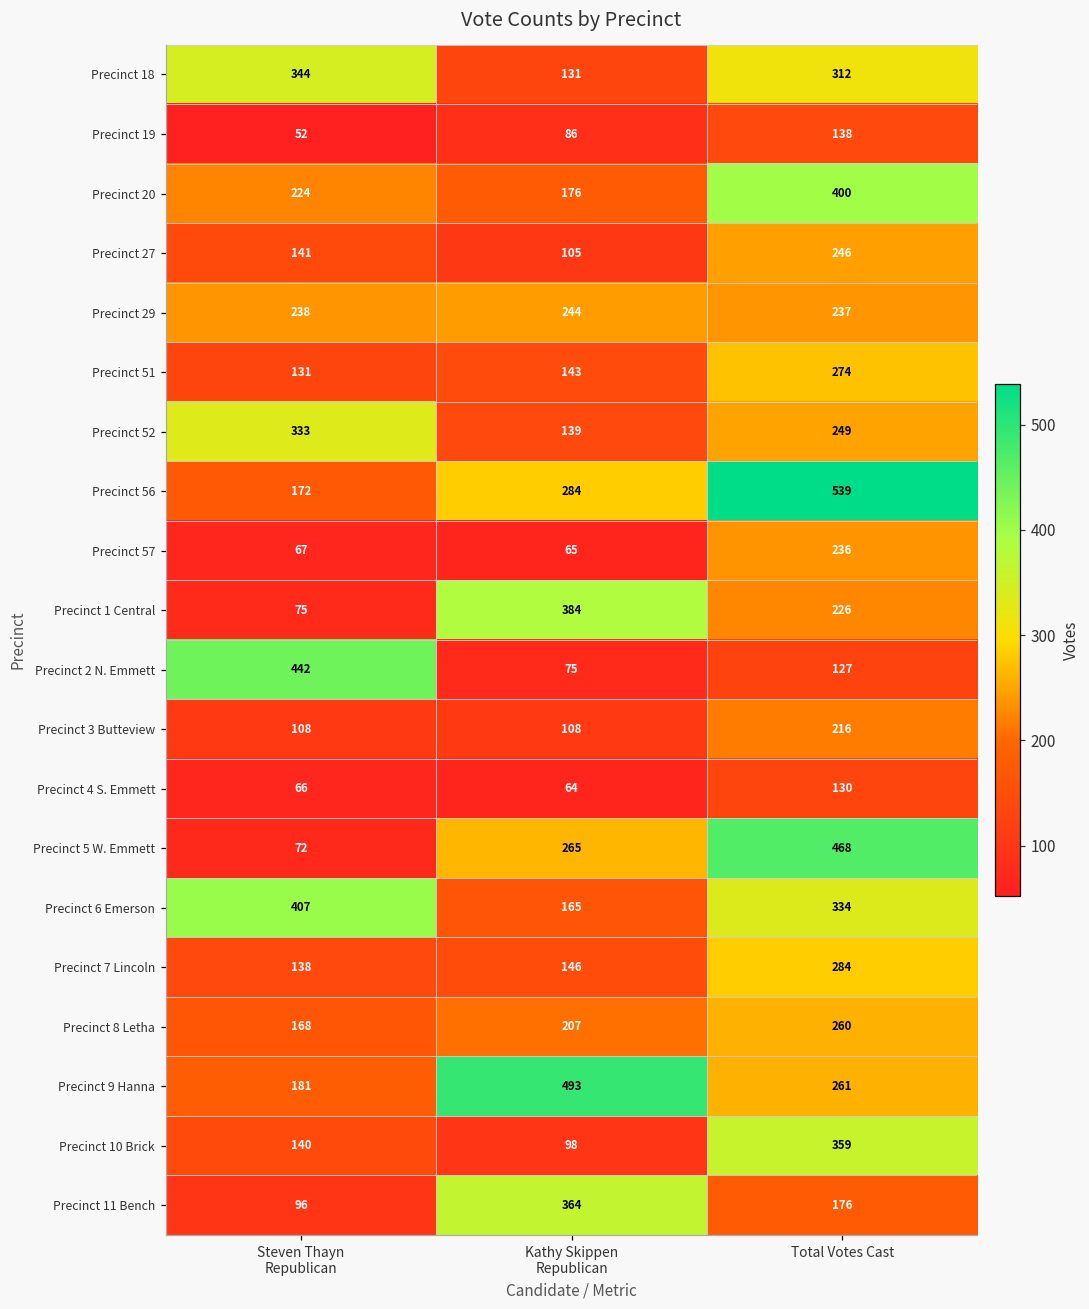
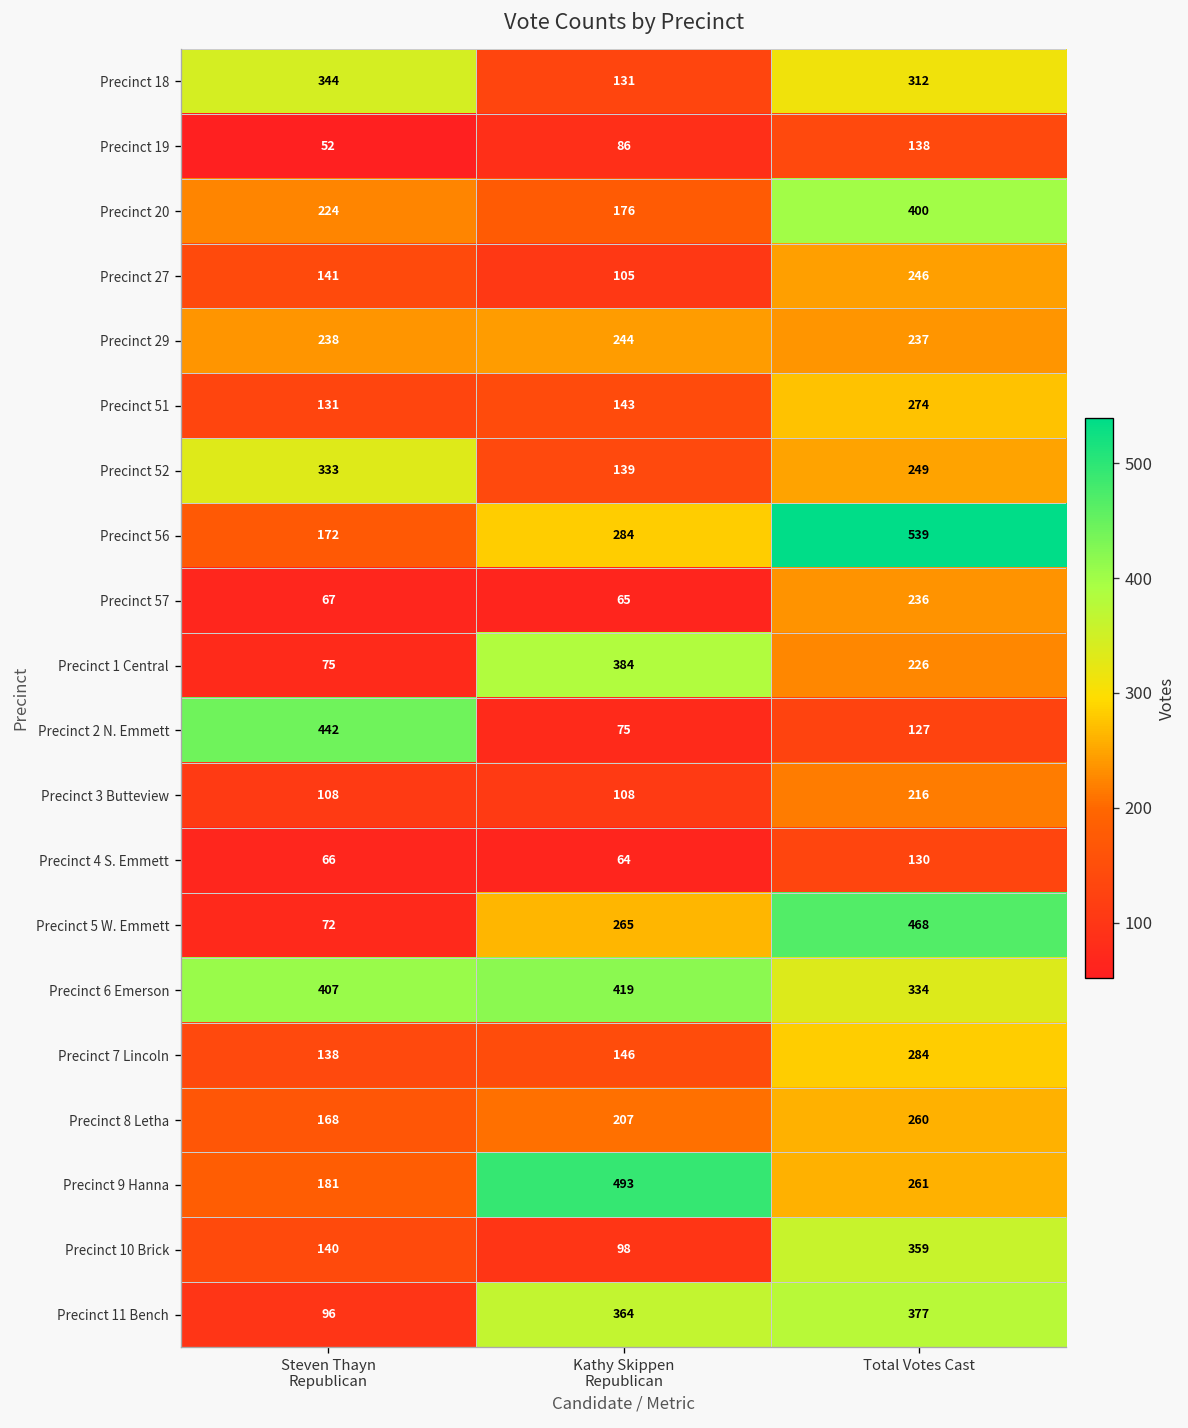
Precinct 6 Emerson, Kathy Skippen Republican: 165 -> 419
Precinct 11 Bench, Total Votes Cast: 176 -> 377
